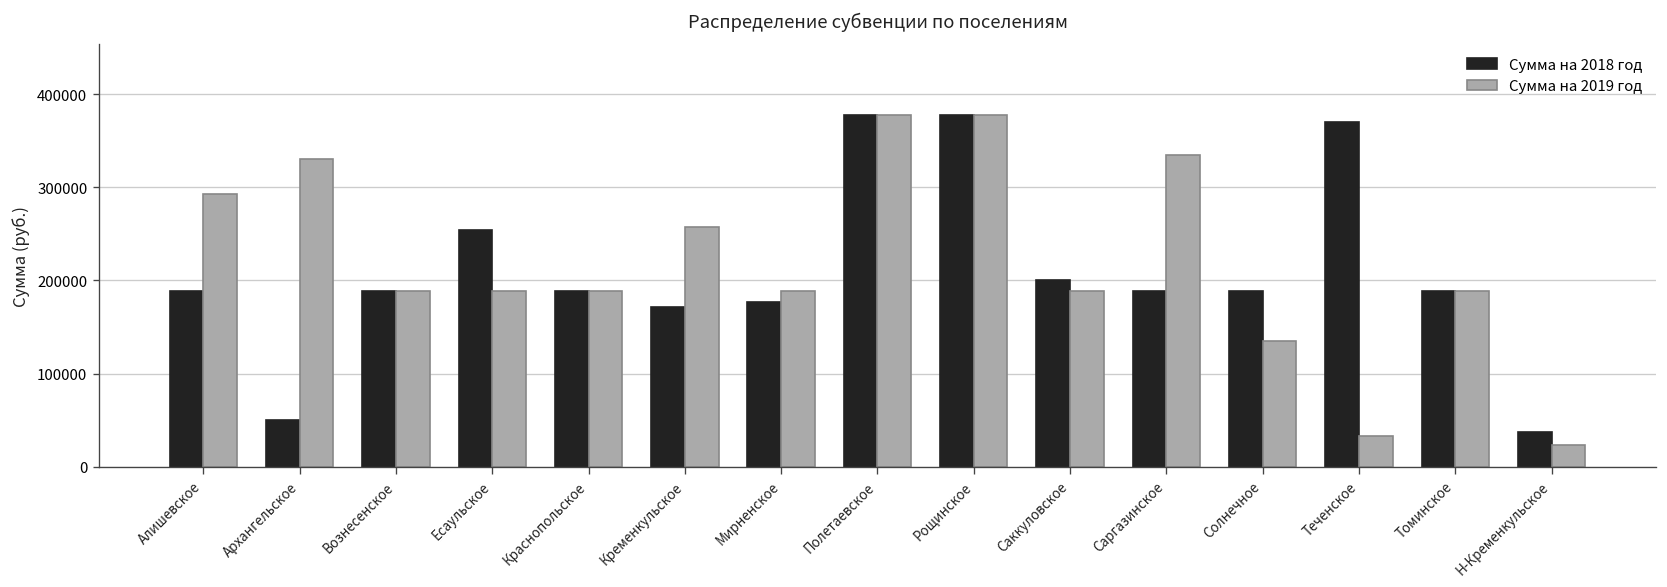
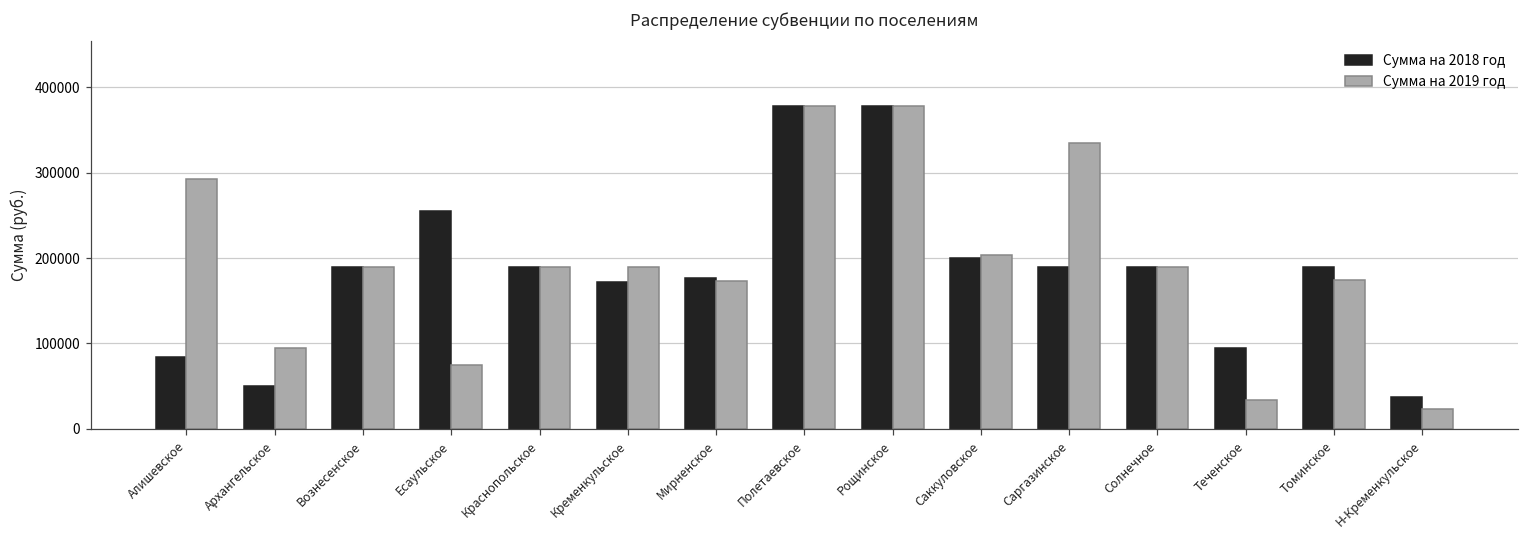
Сумма на 2018 год, Алишевское: 190000 -> 80000
Сумма на 2019 год, Архангельское: 330000 -> 90000
Сумма на 2019 год, Есаульское: 190000 -> 70000
Сумма на 2019 год, Кременкульское: 260000 -> 190000
Сумма на 2019 год, Мирненское: 190000 -> 170000
Сумма на 2019 год, Саккуловское: 190000 -> 200000
Сумма на 2019 год, Солнечное: 140000 -> 190000
Сумма на 2018 год, Теченское: 370000 -> 90000
Сумма на 2019 год, Томинское: 190000 -> 170000
